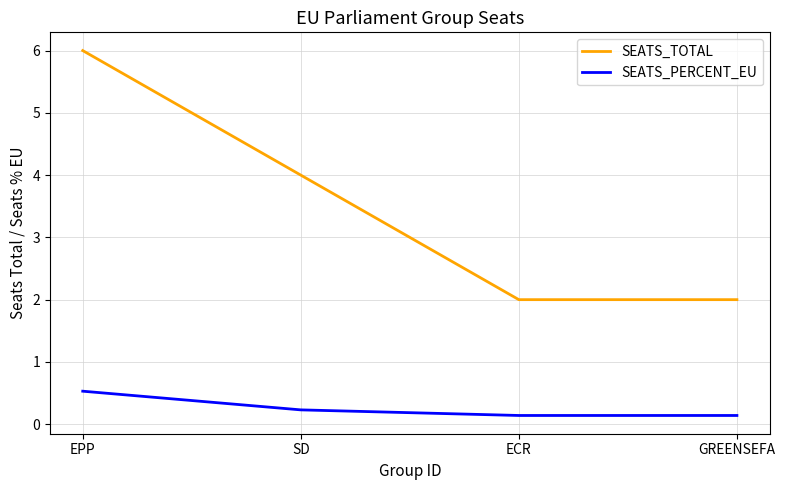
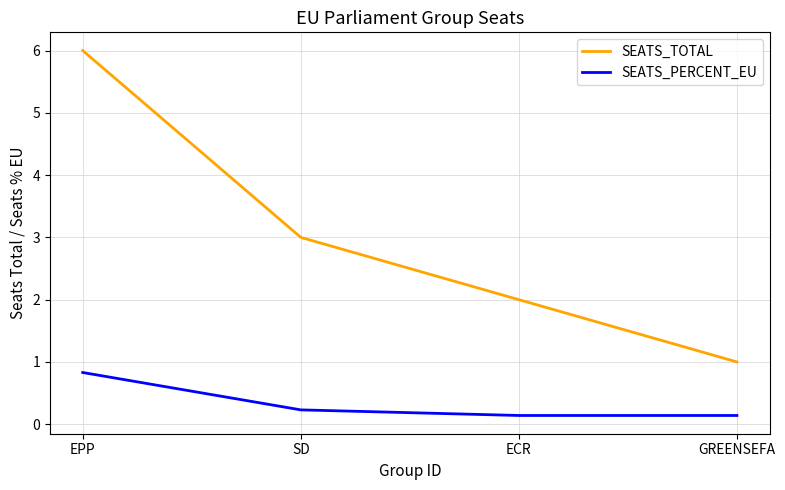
SEATS_PERCENT_EU, EPP: 0.5 -> 0.8
SEATS_TOTAL, SD: 4 -> 3
SEATS_TOTAL, GREENSEFA: 2 -> 1
